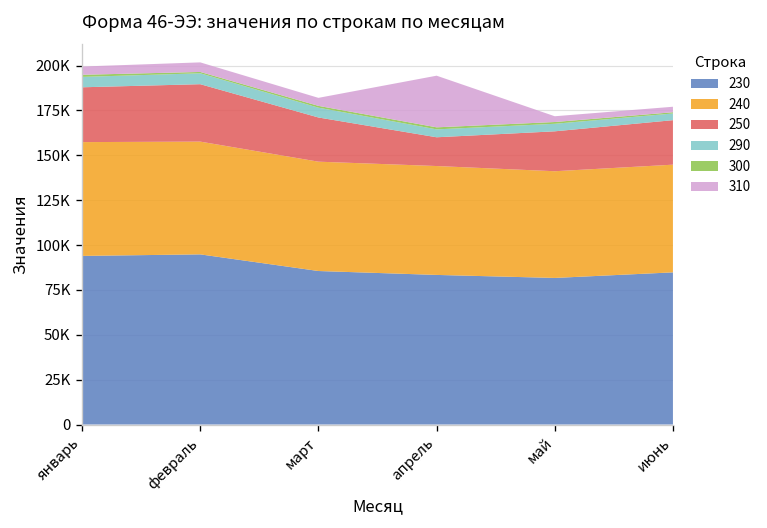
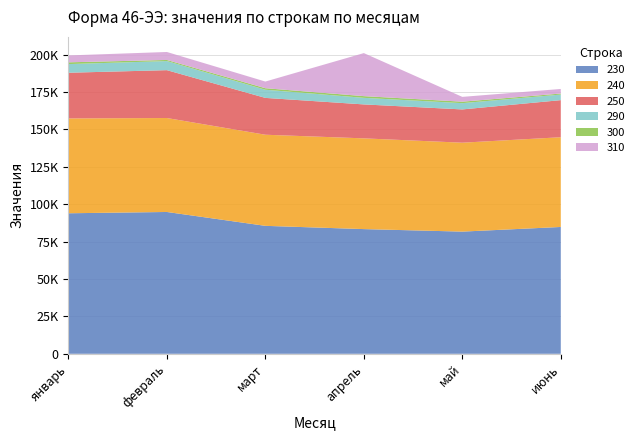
250, апрель: 16000 -> 23000
